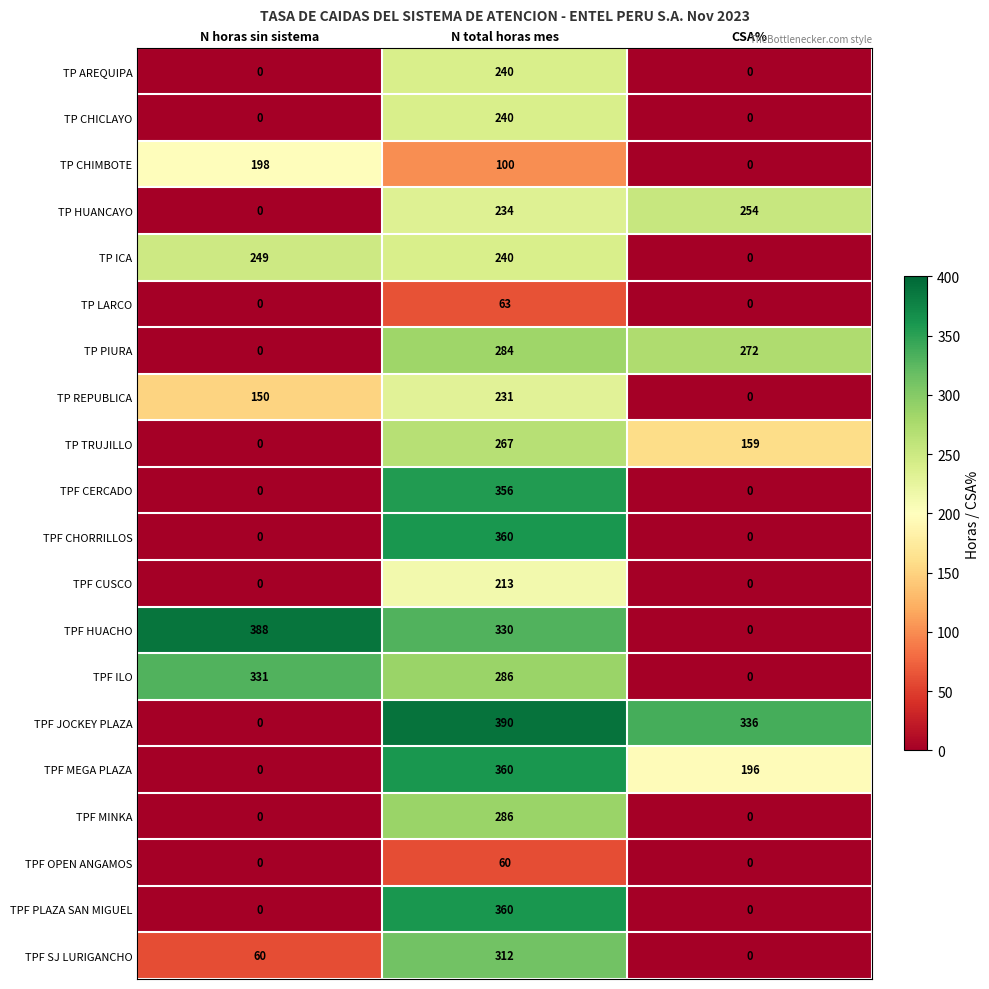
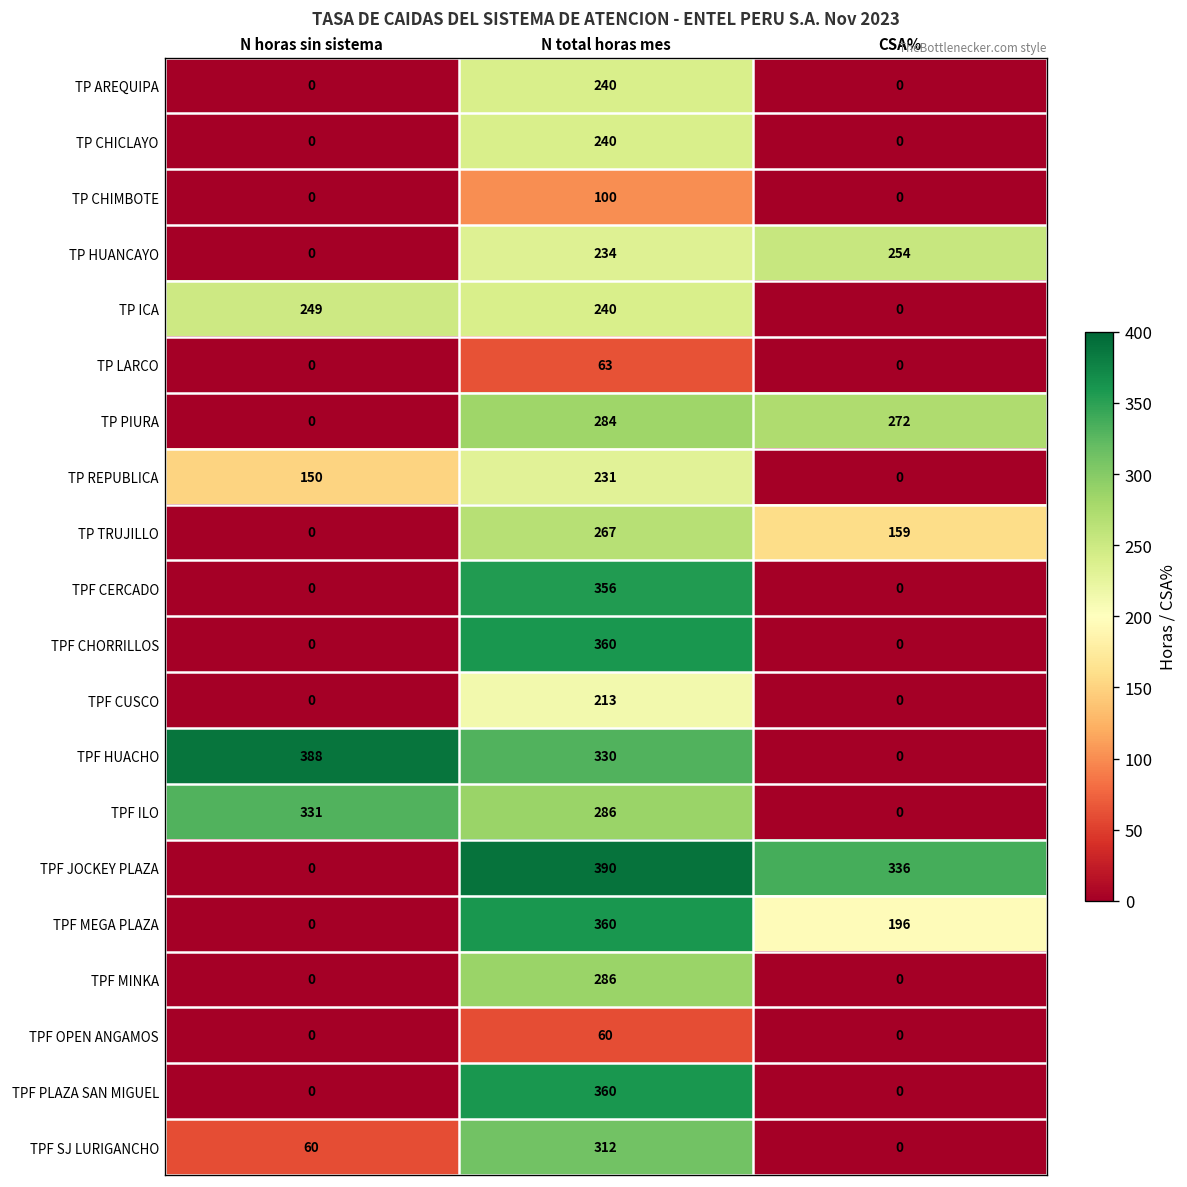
TP CHIMBOTE, N horas sin sistema: 198 -> 0
